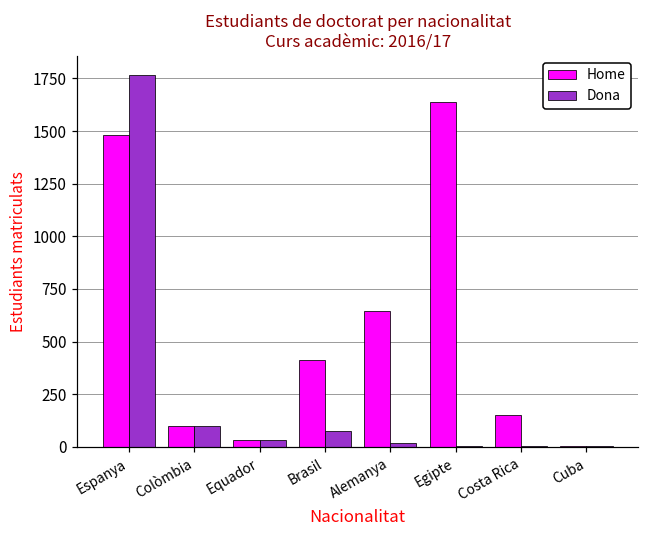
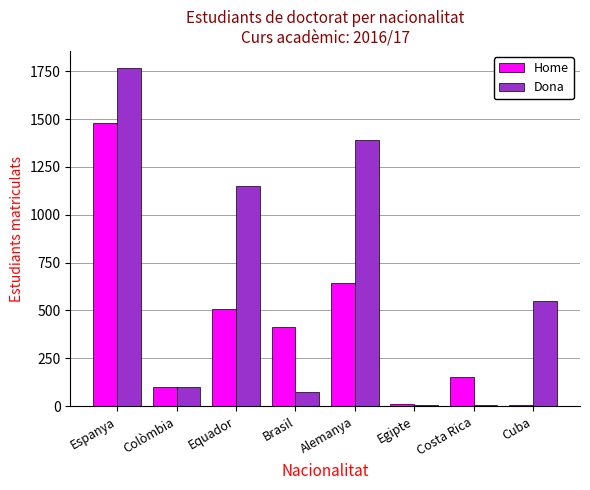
Home, Equador: 30 -> 510
Dona, Equador: 30 -> 1150
Dona, Alemanya: 20 -> 1390
Home, Egipte: 1640 -> 10
Dona, Cuba: 10 -> 550
